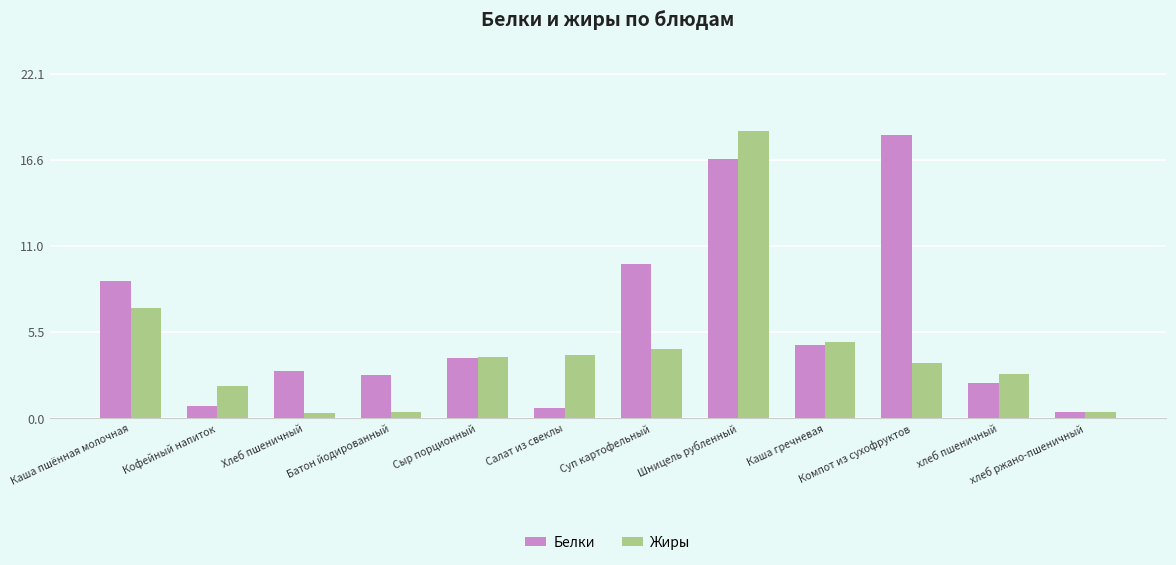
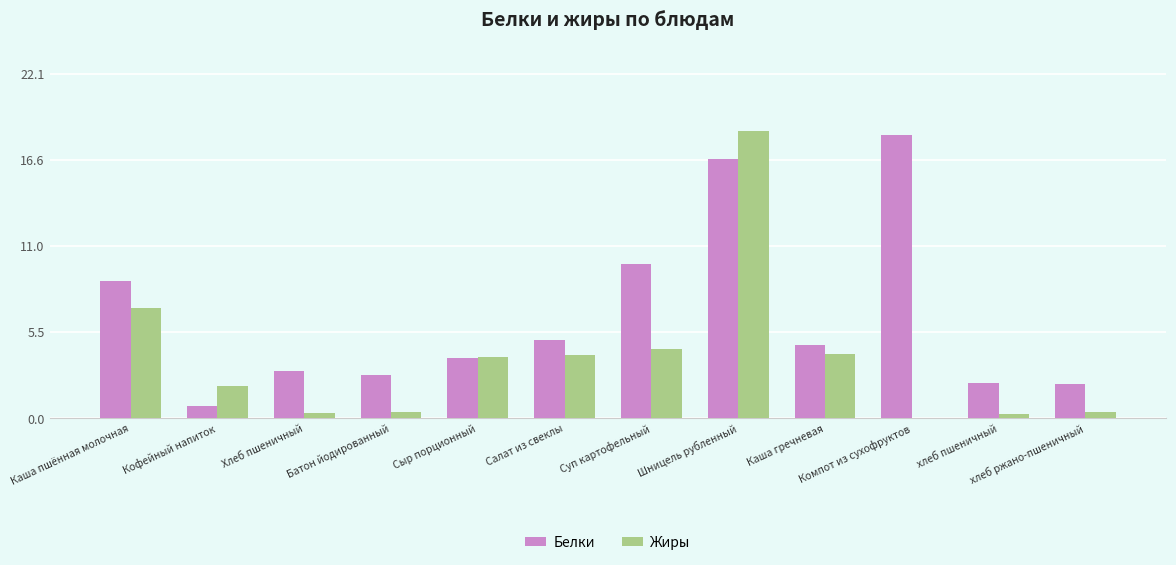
Белки, Салат из свеклы: 0.7 -> 5.1
Жиры, Каша гречневая: 4.9 -> 4.1
Жиры, Компот из сухофруктов: 3.6 -> 0.1
Жиры, хлеб пшеничный: 2.9 -> 0.3
Белки, хлеб ржано-пшеничный: 0.4 -> 2.2
